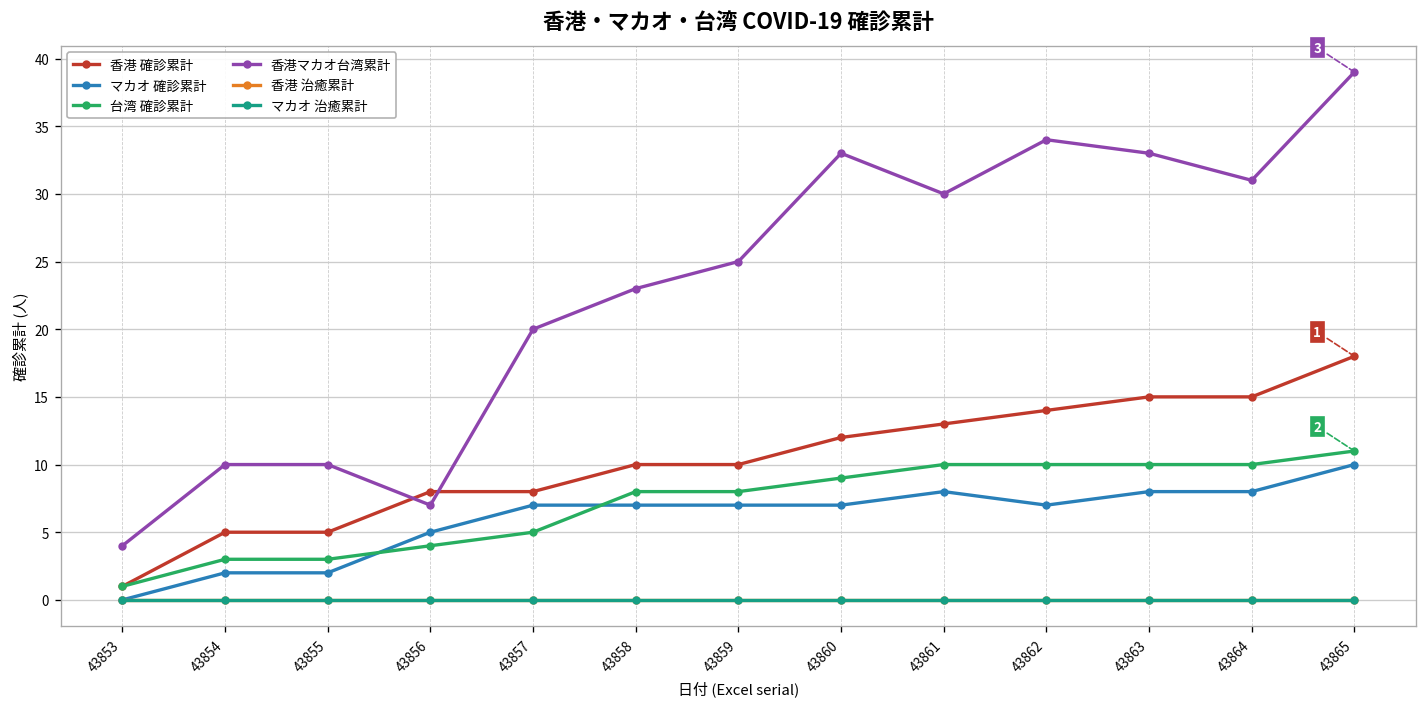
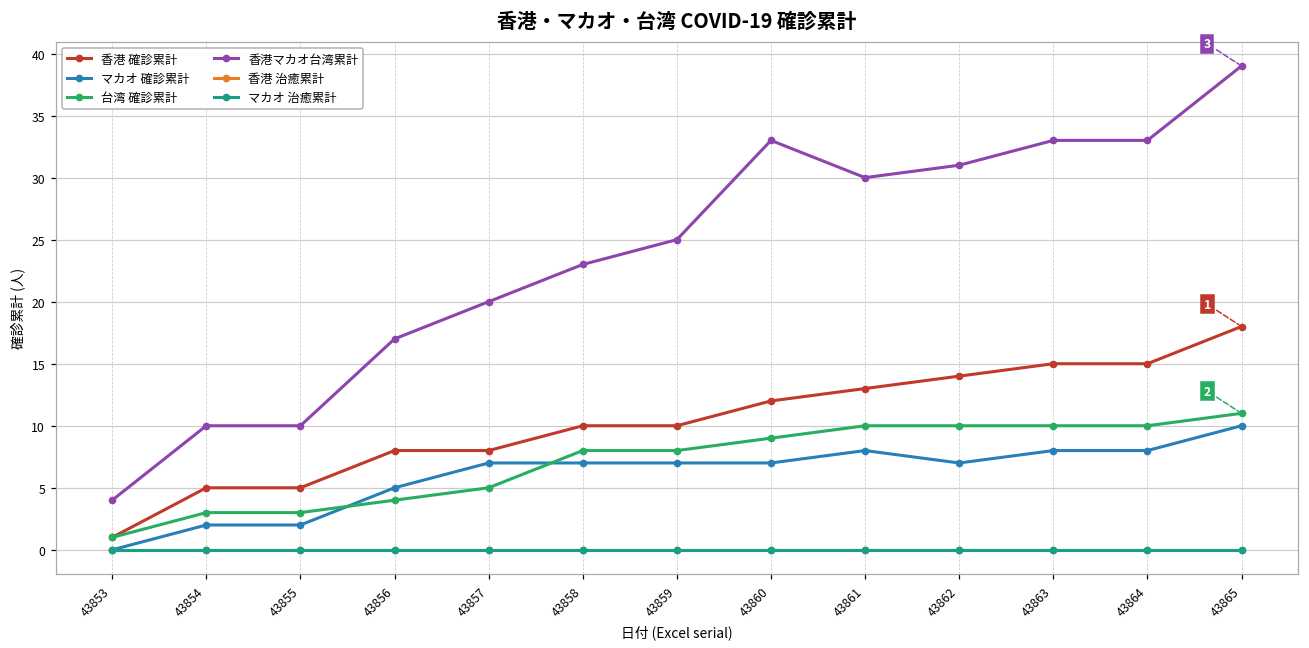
香港マカオ台湾累計, 43856: 7 -> 17
香港マカオ台湾累計, 43862: 34 -> 31
香港マカオ台湾累計, 43864: 31 -> 33
